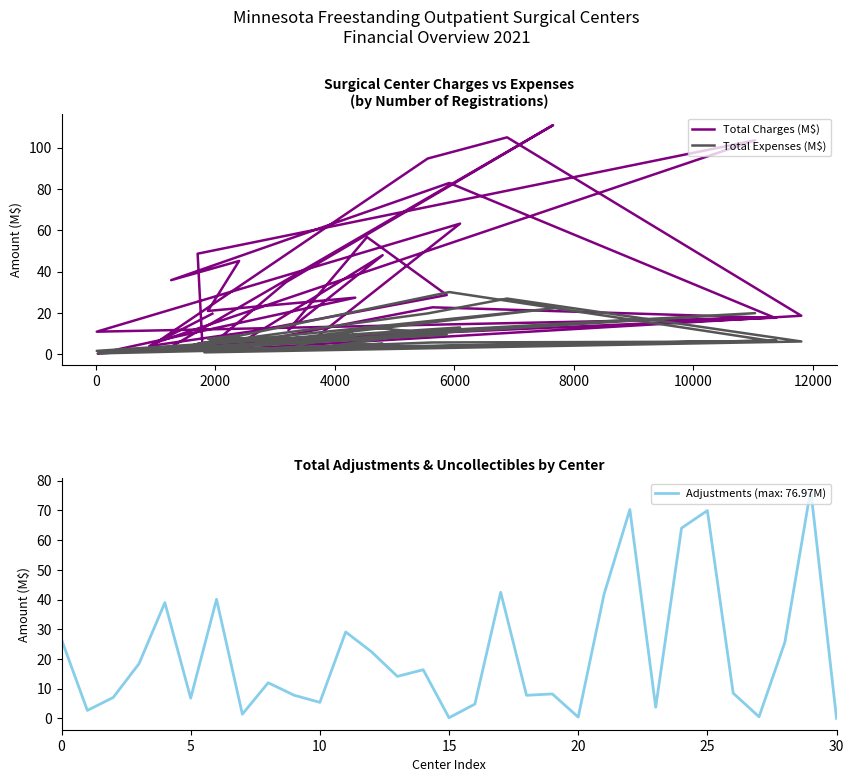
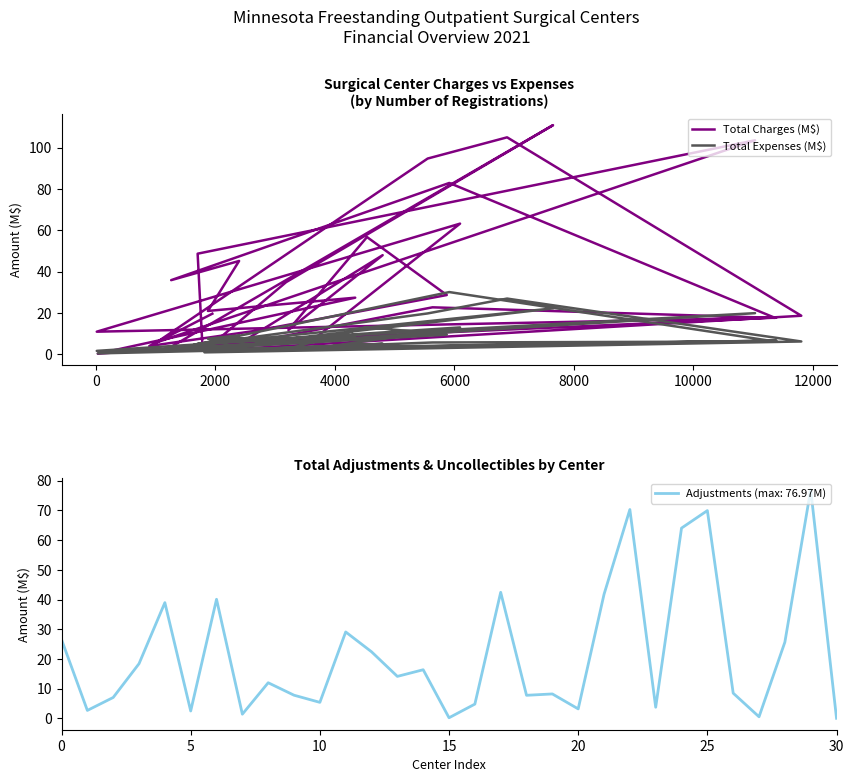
Total Adjustments & Uncollectibles by Center, 5: 7 -> 2
Total Adjustments & Uncollectibles by Center, 20: 0 -> 3
